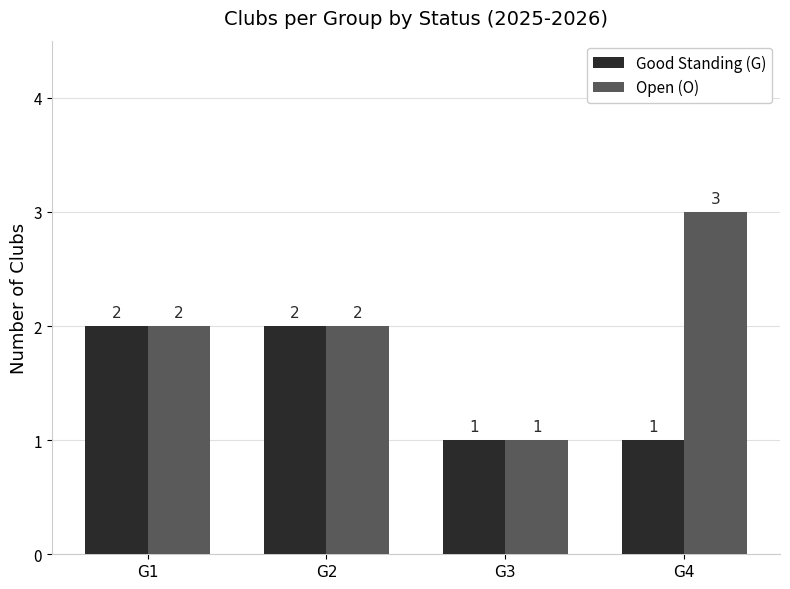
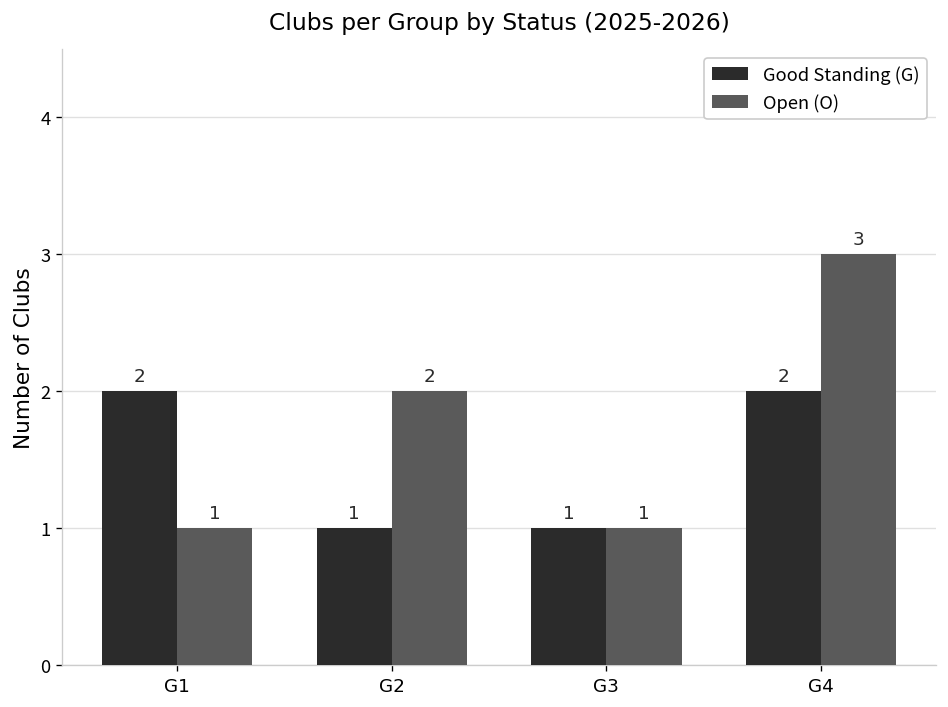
Open (O), G1: 2 -> 1
Good Standing (G), G2: 2 -> 1
Good Standing (G), G4: 1 -> 2
